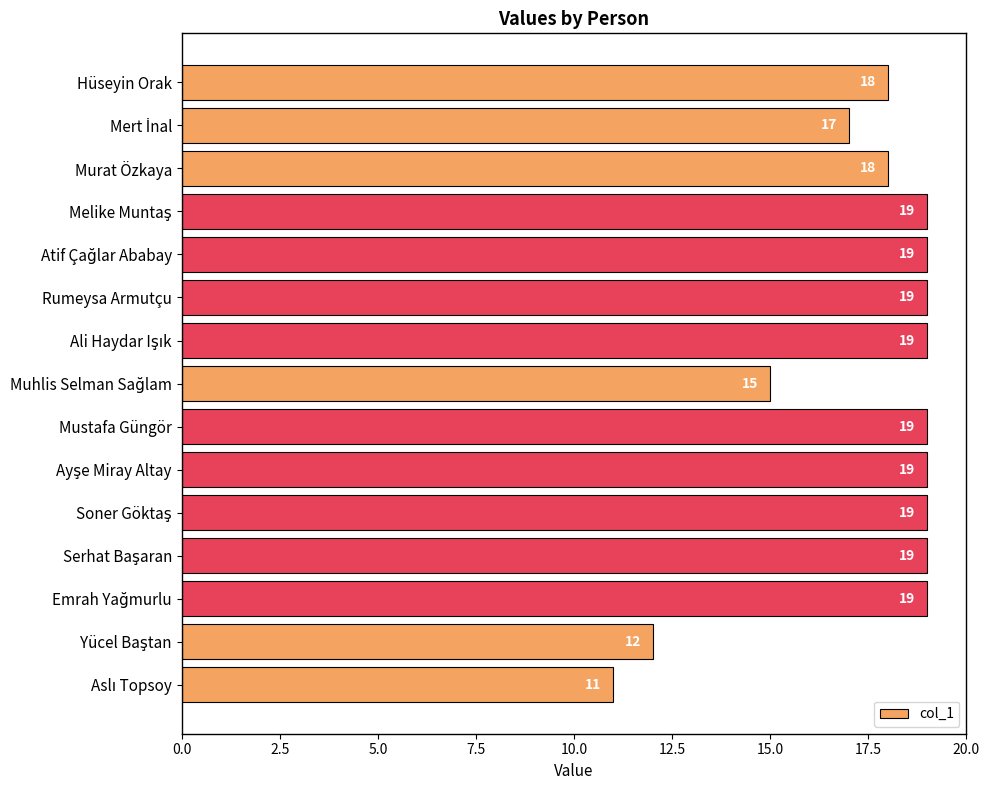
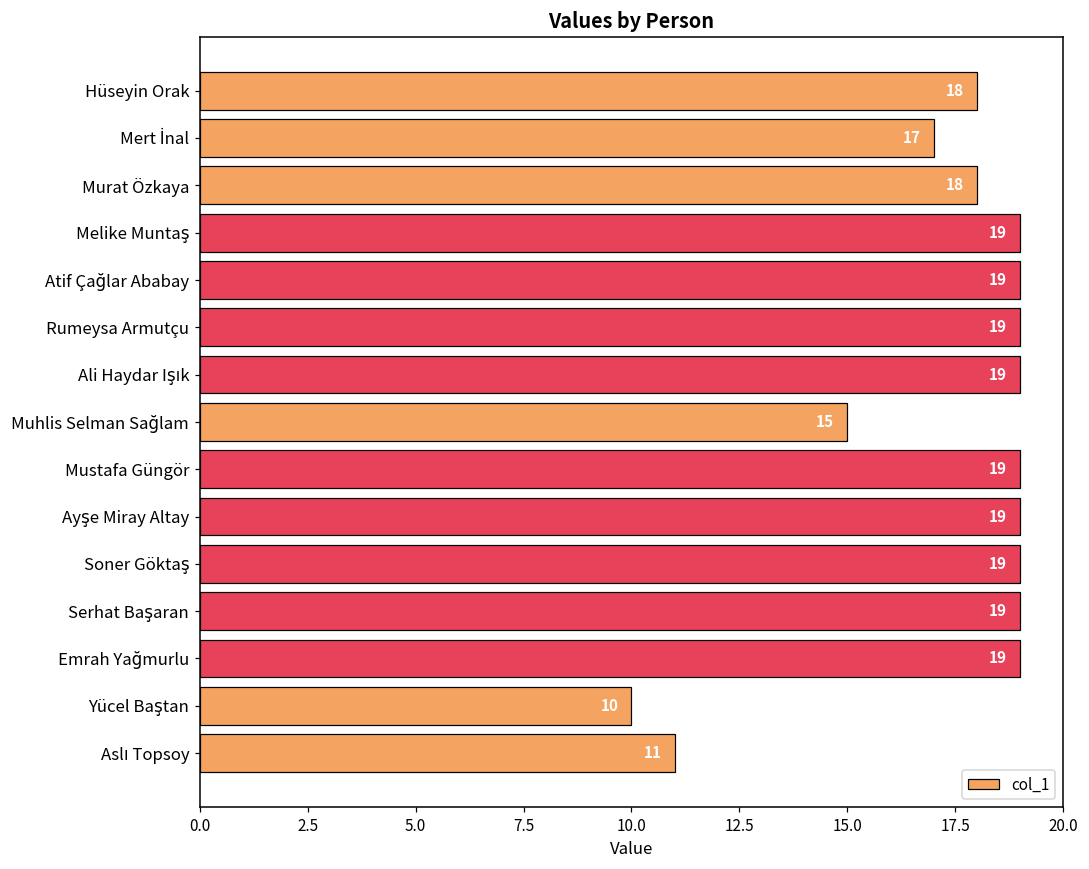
Yücel Baştan: 12 -> 10
